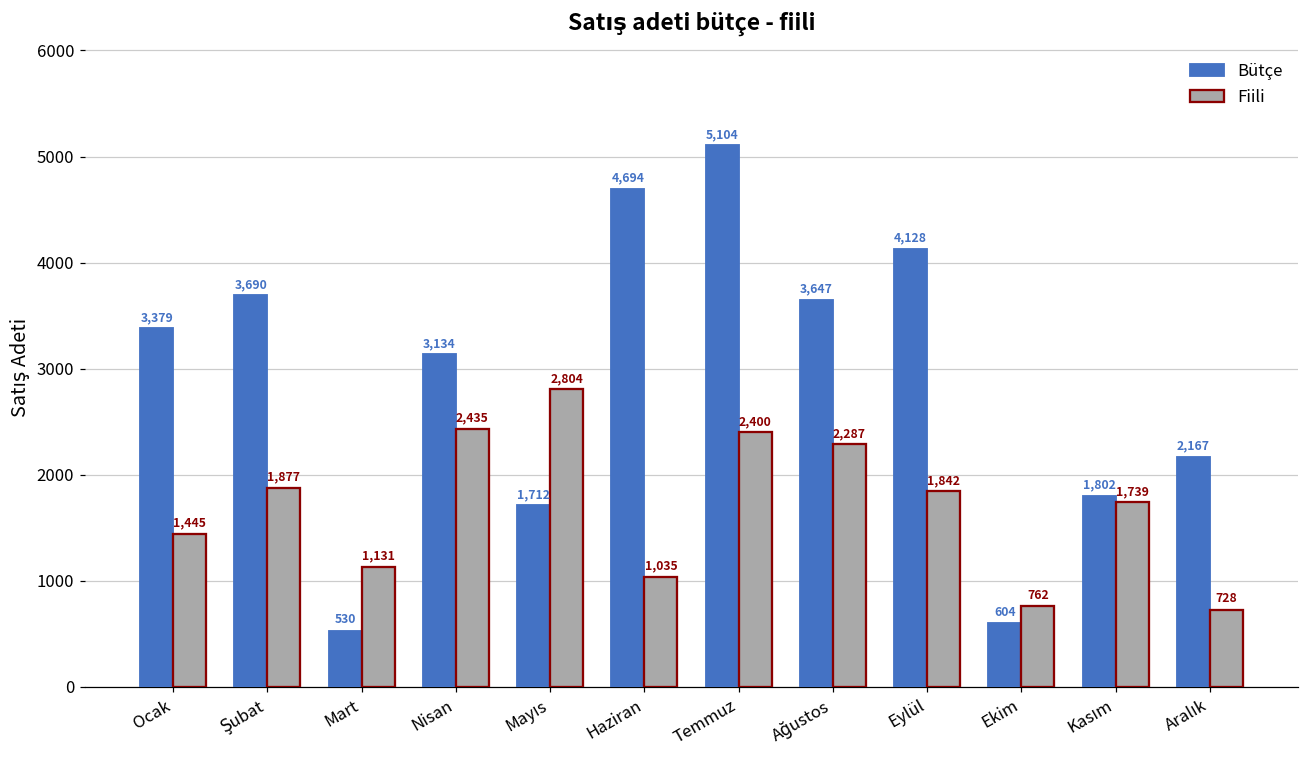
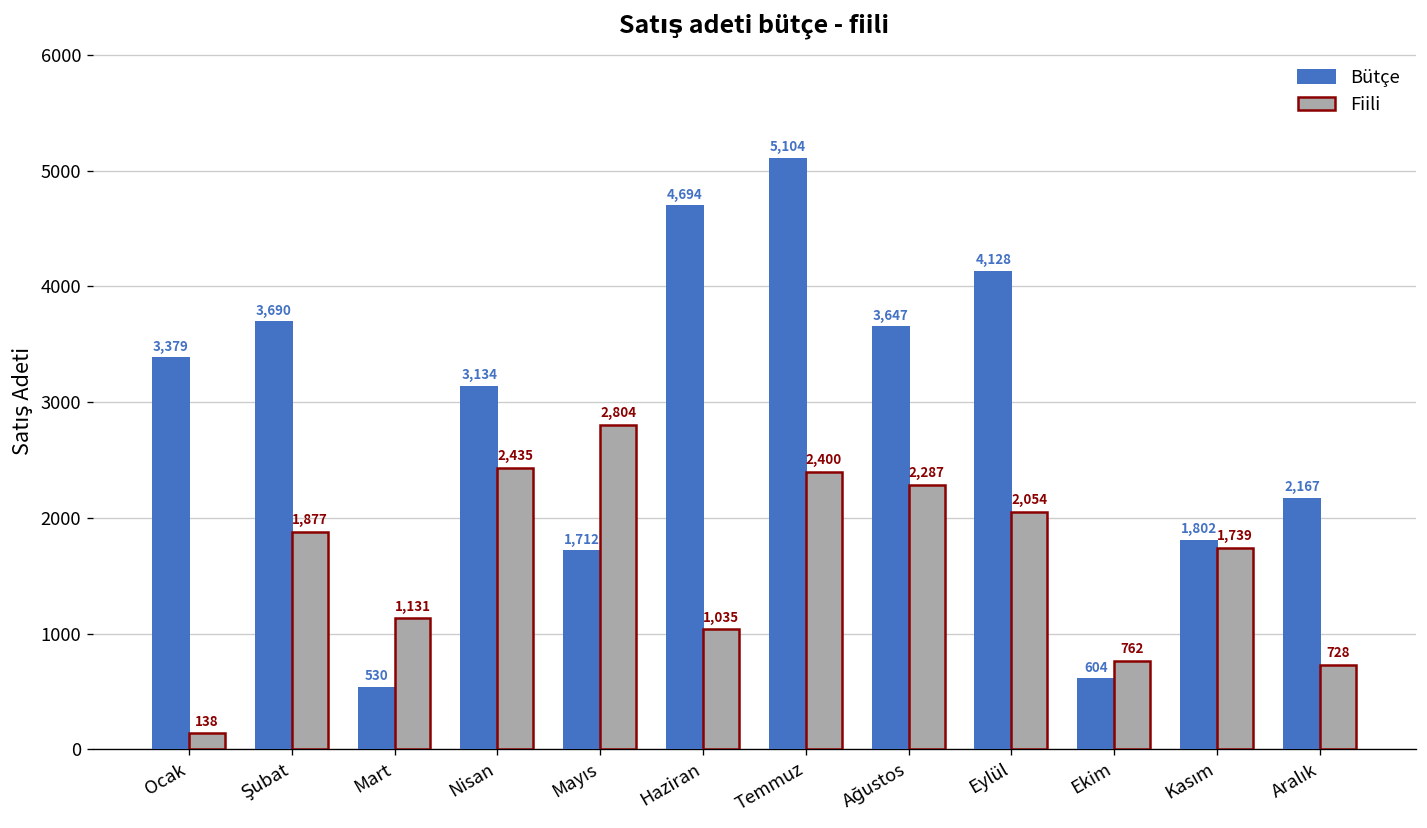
Fiili, Ocak: 1,445 -> 138
Fiili, Eylül: 1,842 -> 2,054
